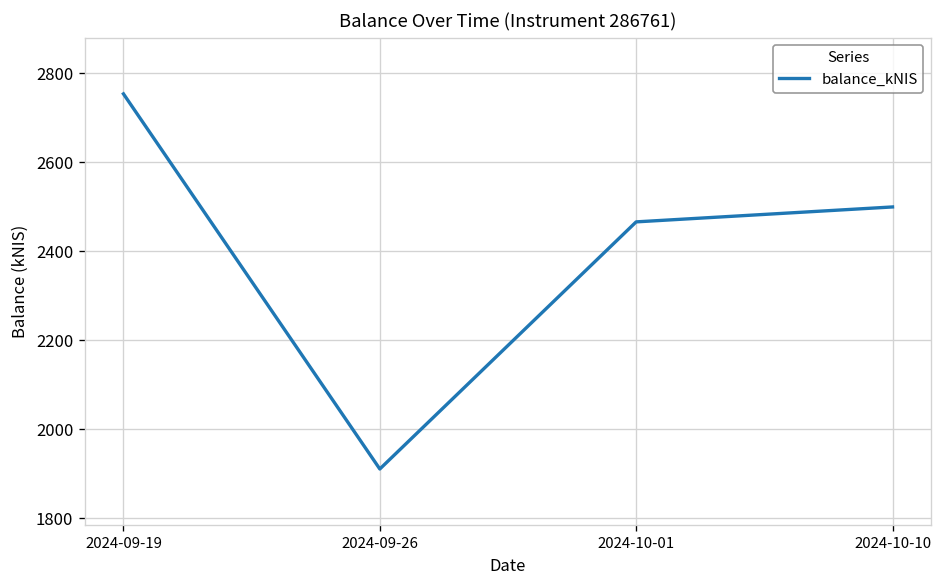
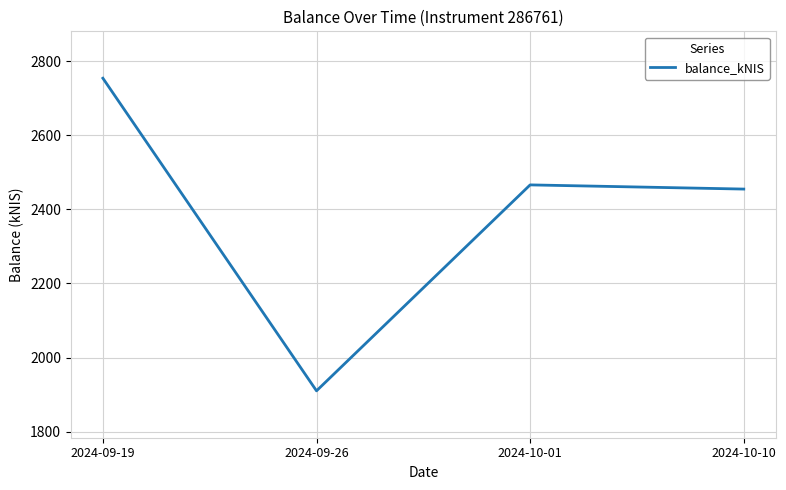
2024-10-10: 2500 -> 2450
